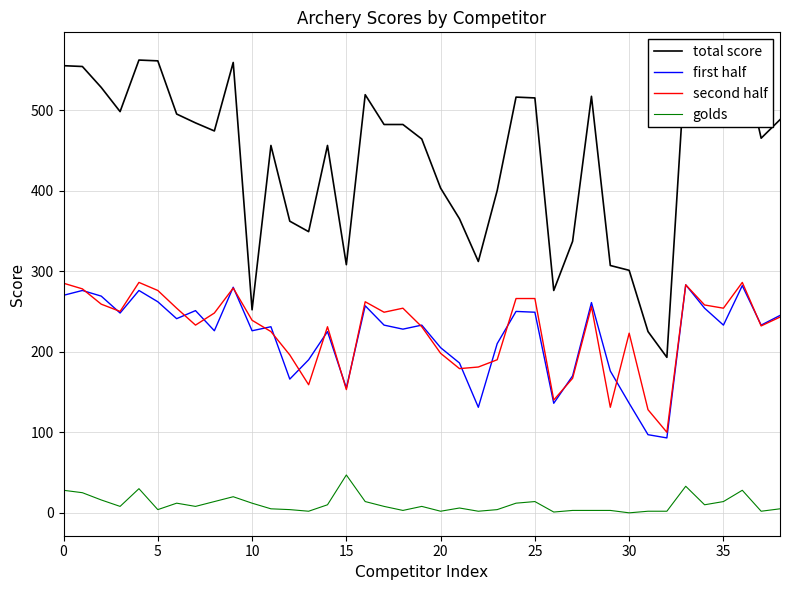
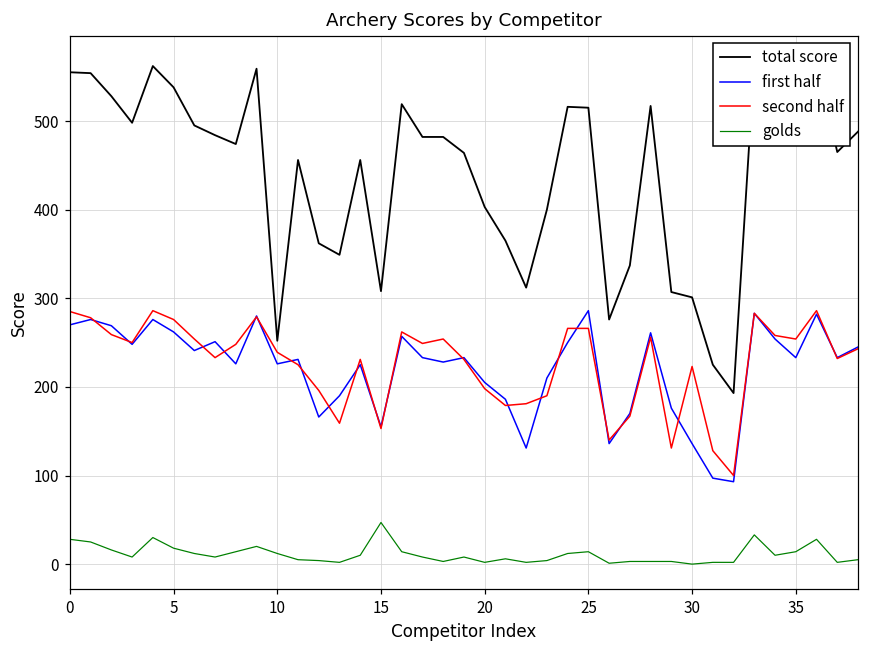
total score, 5: 560 -> 540
golds, 5: 0 -> 20
first half, 25: 250 -> 290
